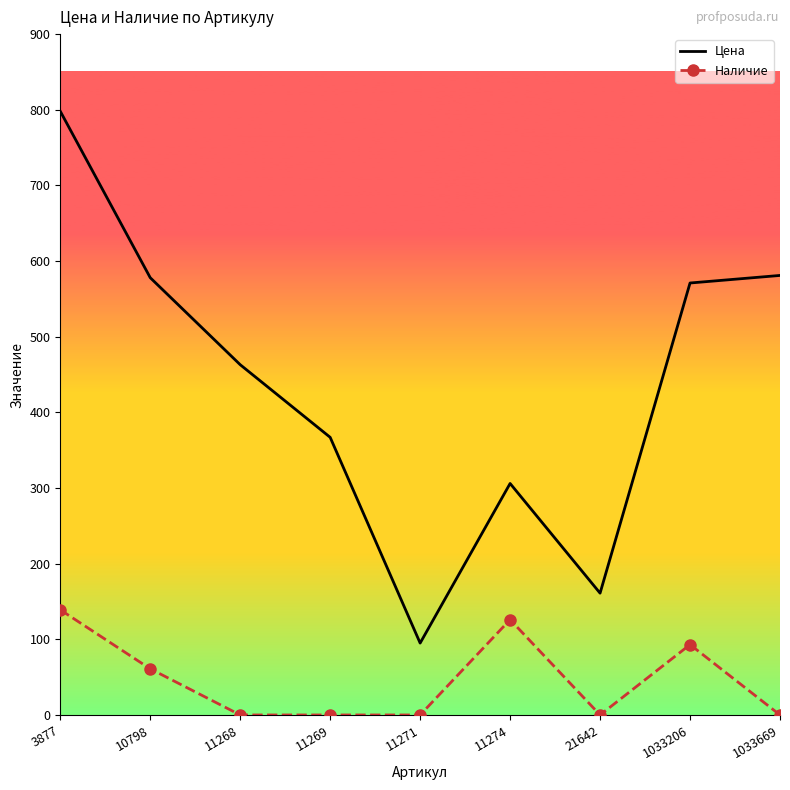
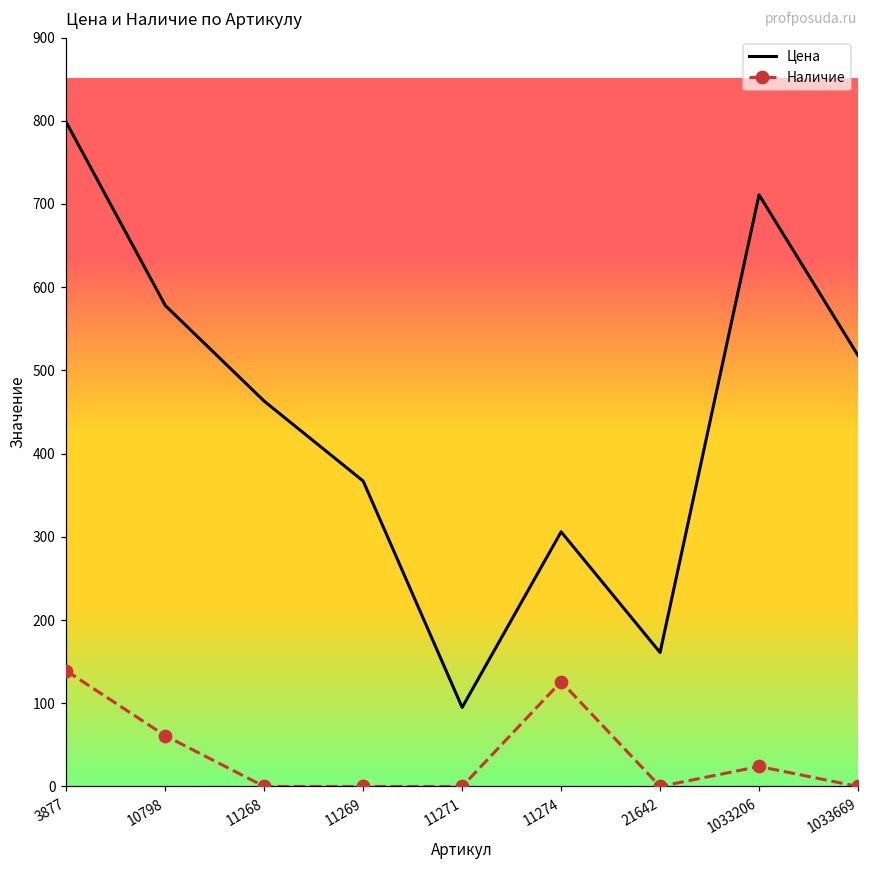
Цена, 1033206: 570 -> 710
Наличие, 1033206: 90 -> 20
Цена, 1033669: 580 -> 520
